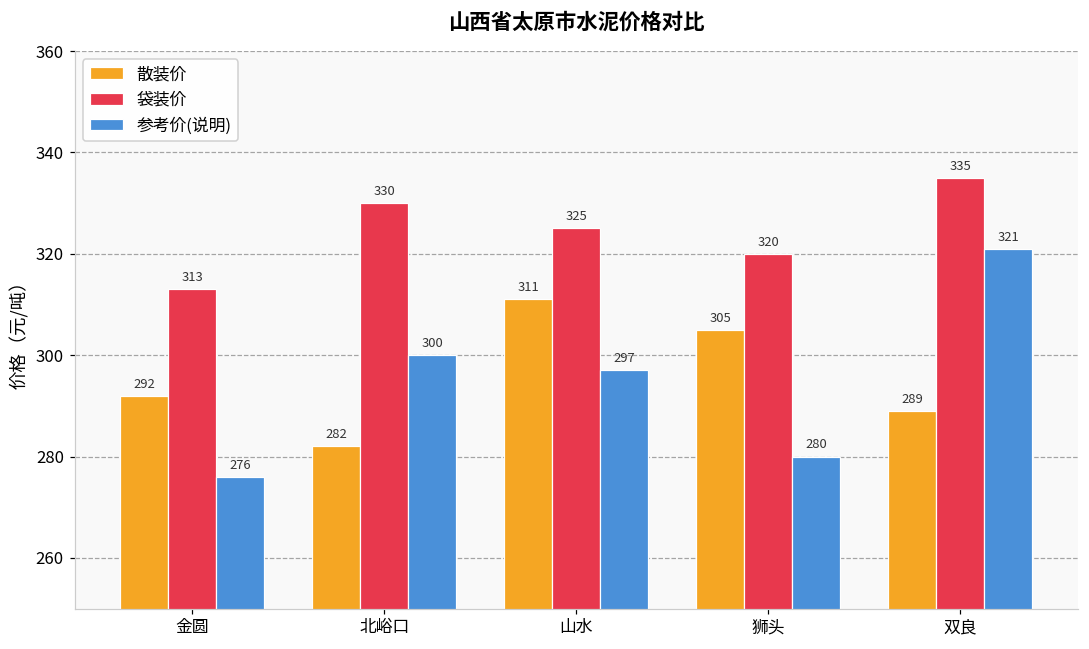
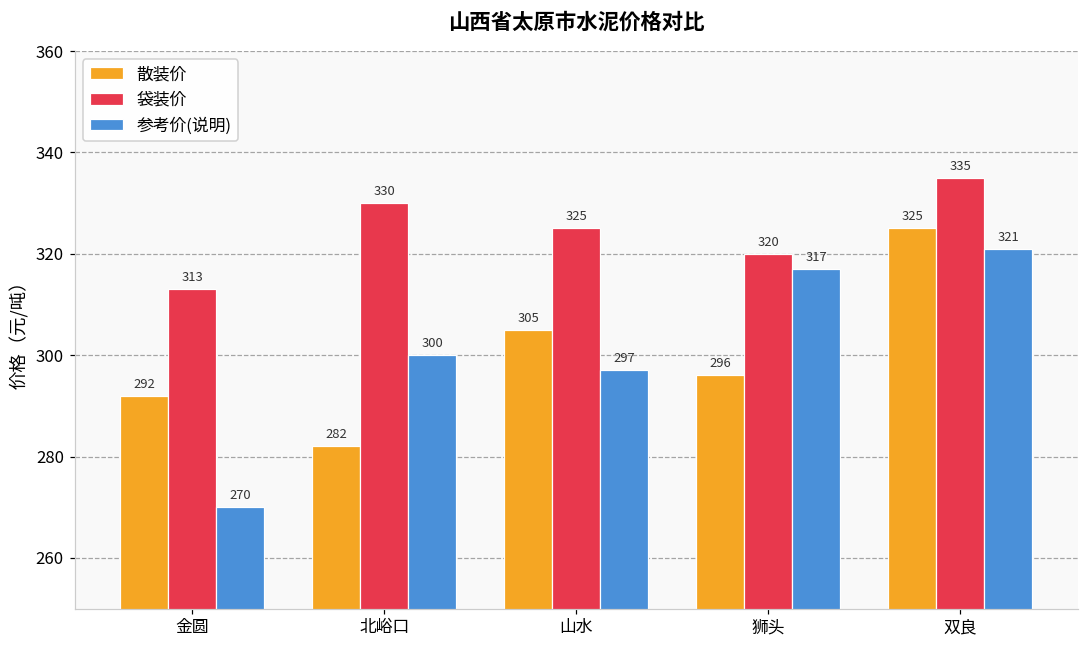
参考价(说明), 金圆: 276 -> 270
散装价, 山水: 311 -> 305
散装价, 狮头: 305 -> 296
参考价(说明), 狮头: 280 -> 317
散装价, 双良: 289 -> 325
